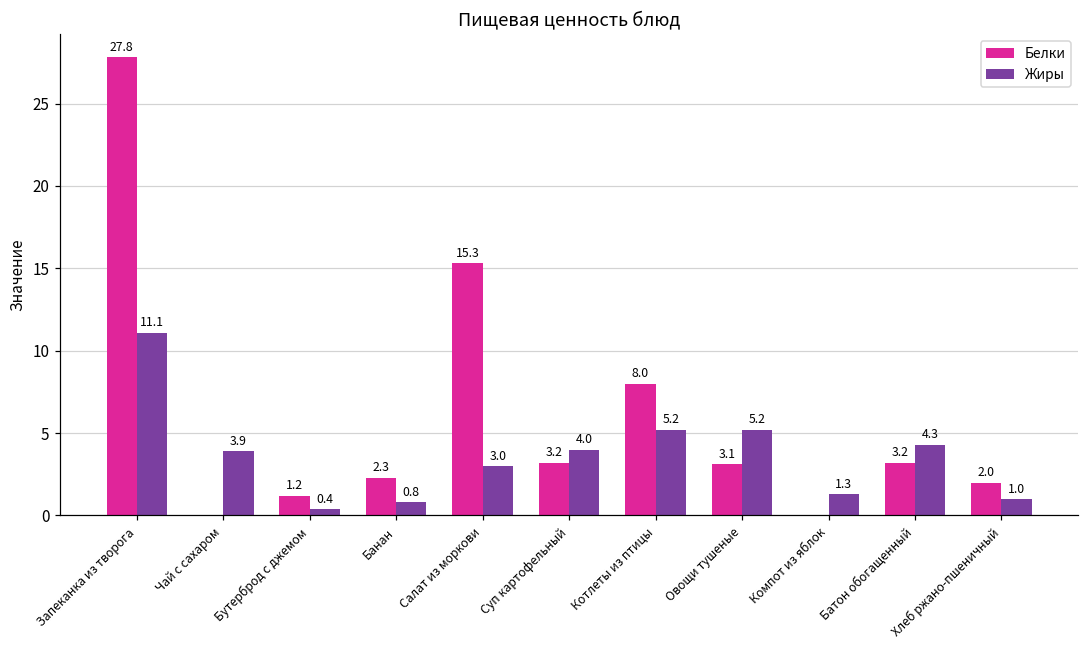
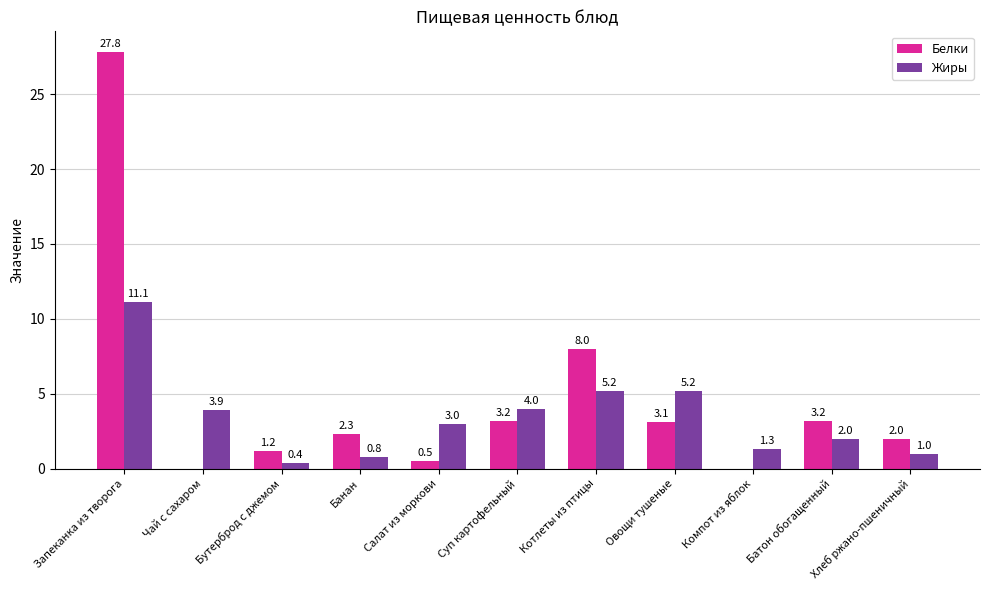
Белки, Салат из моркови: 15.3 -> 0.5
Жиры, Батон обогащенный: 4.3 -> 2.0
